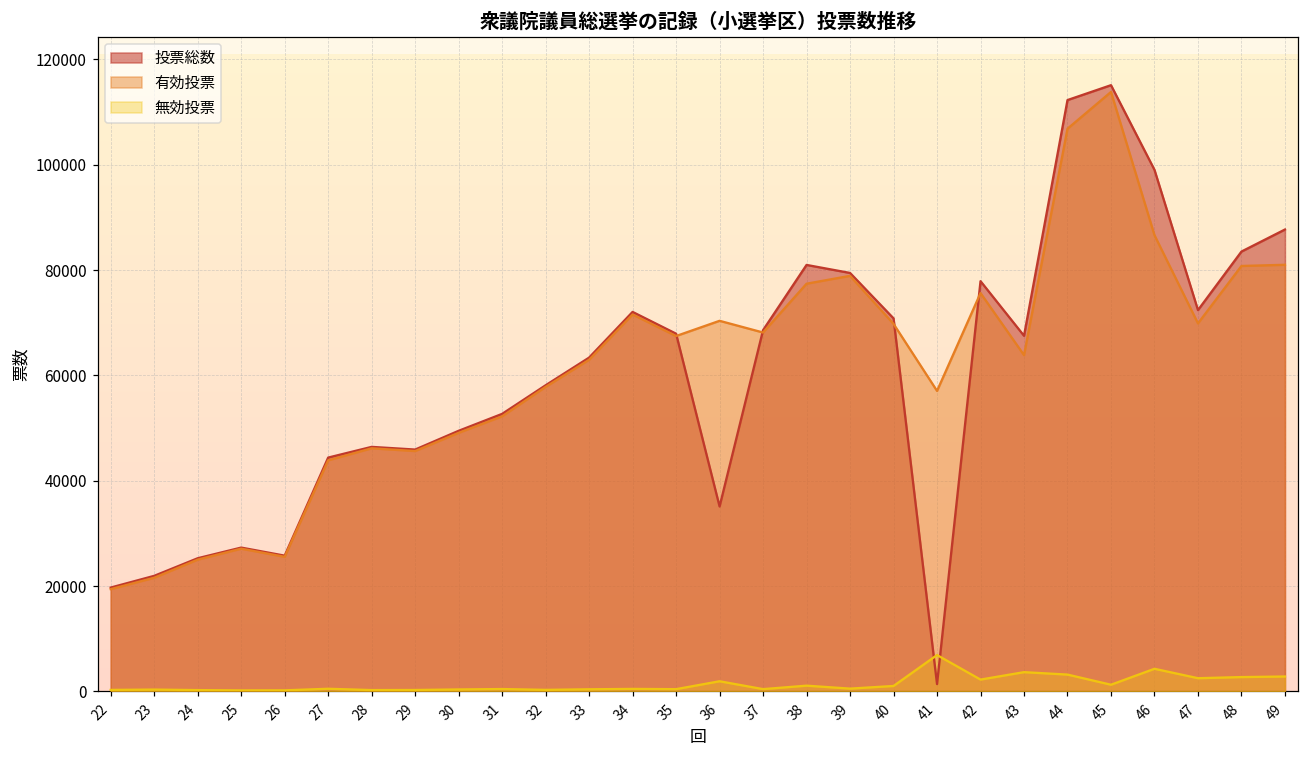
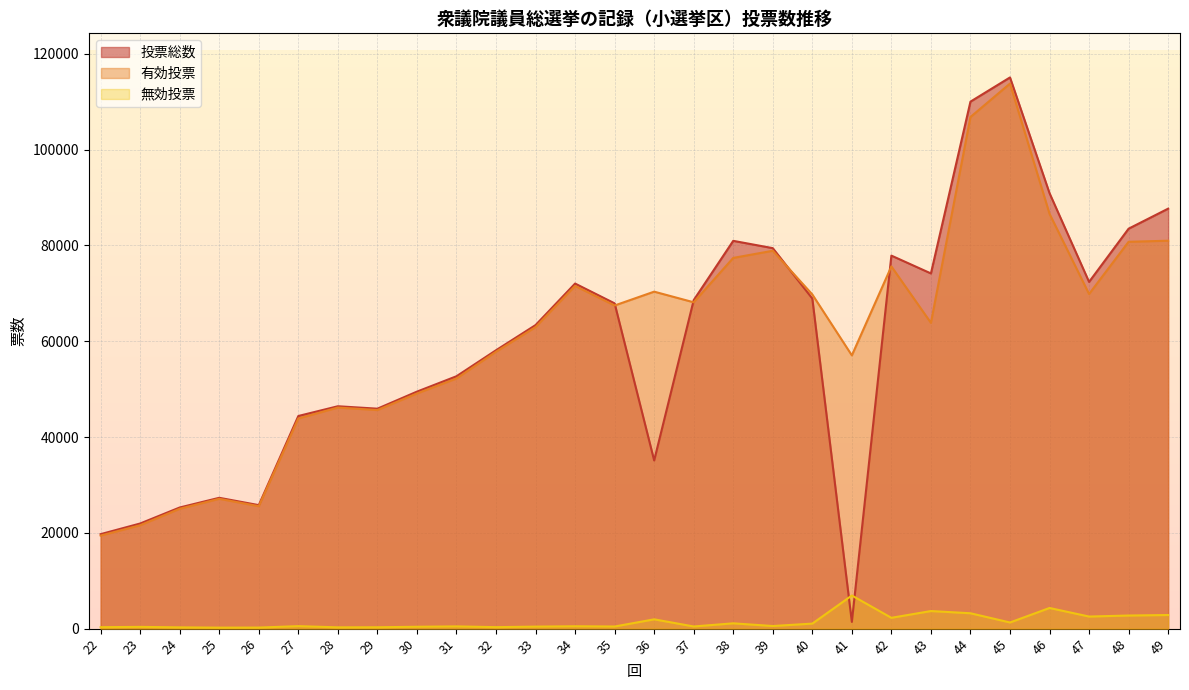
投票総数, 40: 71000 -> 69000
投票総数, 43: 68000 -> 74000
投票総数, 44: 112000 -> 110000
投票総数, 46: 99000 -> 91000
